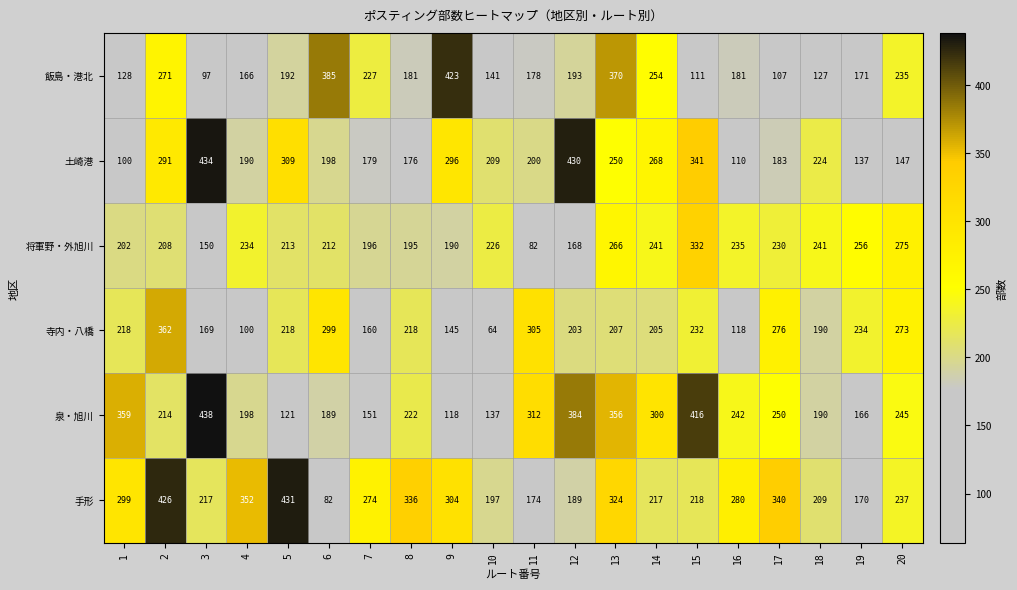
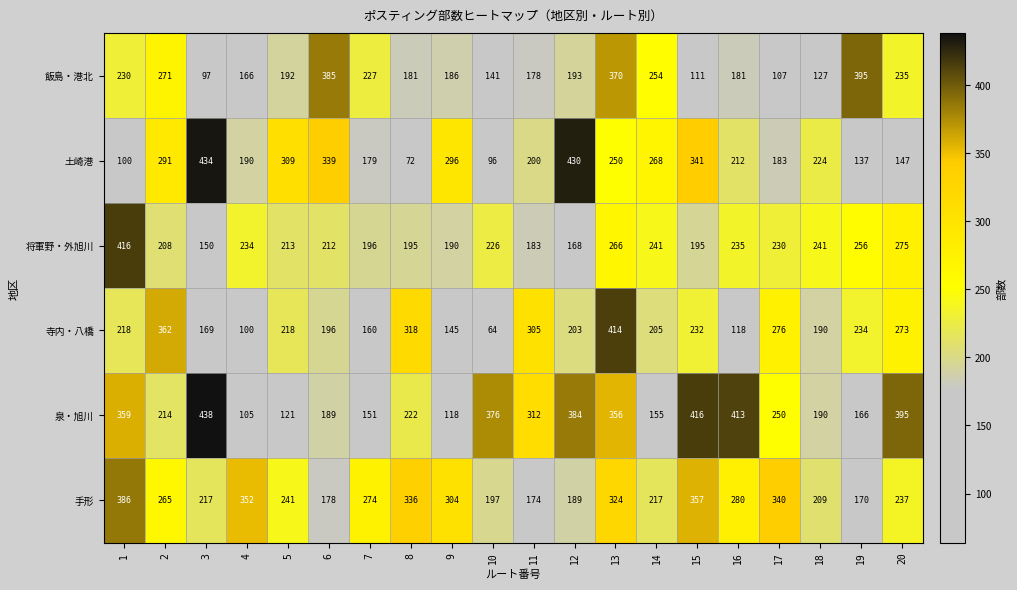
飯島・港北, 1: 128 -> 230
飯島・港北, 9: 423 -> 186
飯島・港北, 19: 171 -> 395
土崎港, 6: 198 -> 339
土崎港, 8: 176 -> 72
土崎港, 10: 209 -> 96
土崎港, 16: 110 -> 212
将軍野・外旭川, 1: 202 -> 416
将軍野・外旭川, 11: 82 -> 183
将軍野・外旭川, 15: 332 -> 195
寺内・八橋, 6: 299 -> 196
寺内・八橋, 8: 218 -> 318
寺内・八橋, 13: 207 -> 414
泉・旭川, 4: 198 -> 105
泉・旭川, 10: 137 -> 376
泉・旭川, 14: 300 -> 155
泉・旭川, 16: 242 -> 413
泉・旭川, 20: 245 -> 395
手形, 1: 299 -> 386
手形, 2: 426 -> 265
手形, 5: 431 -> 241
手形, 6: 82 -> 178
手形, 15: 218 -> 357
